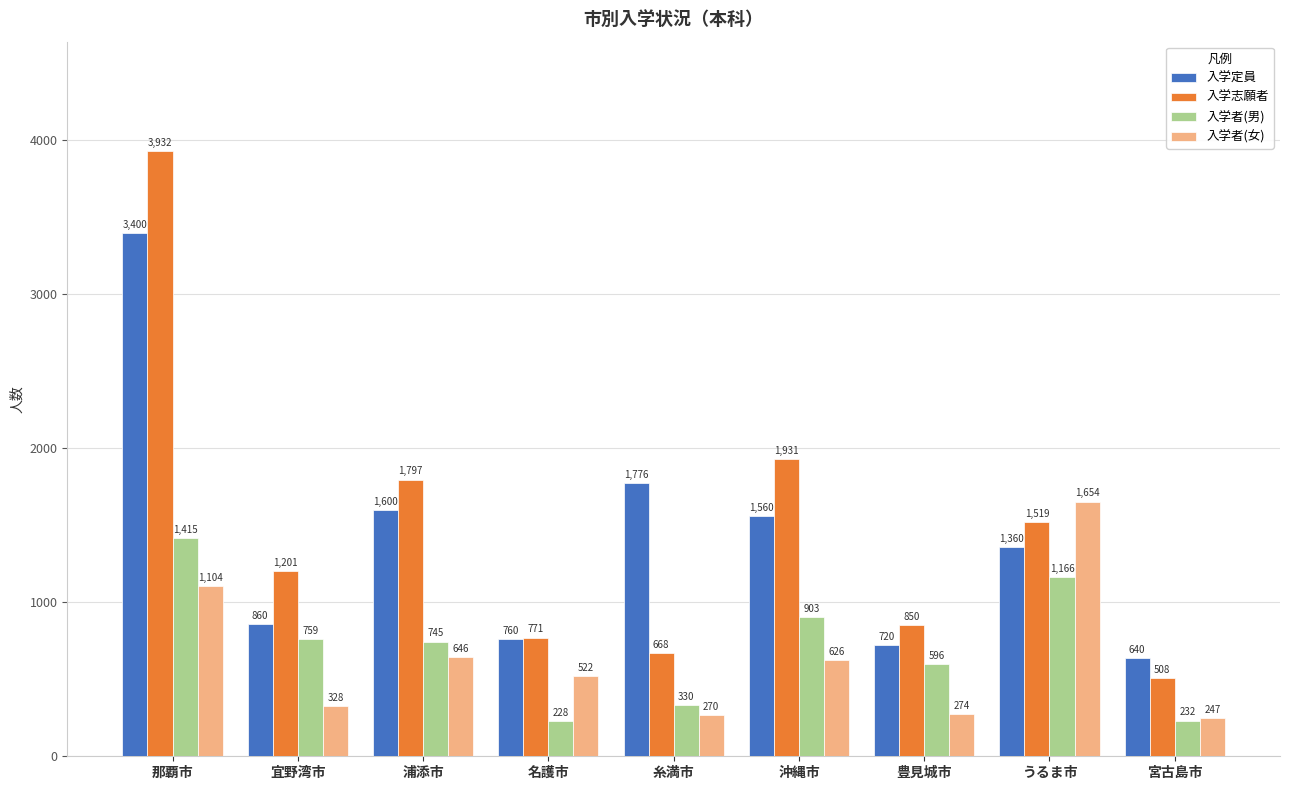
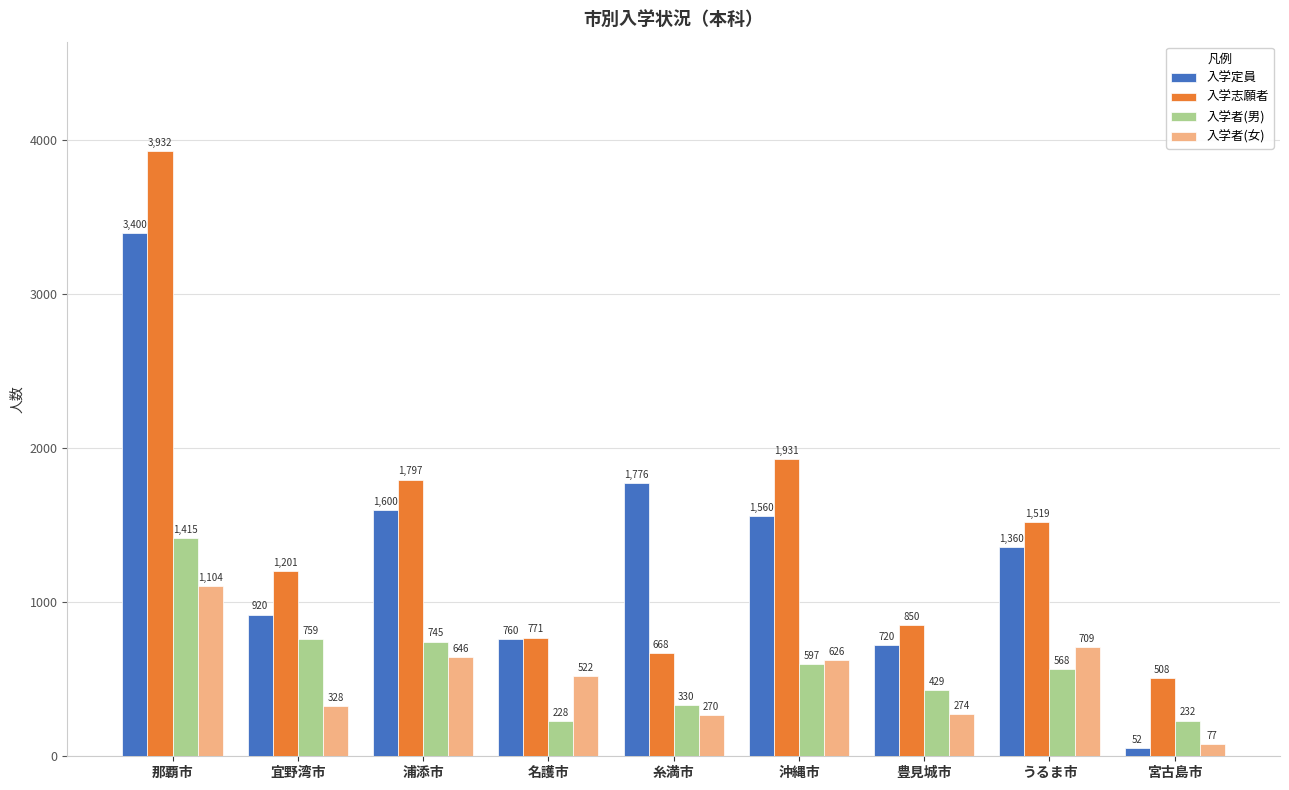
入学定員, 宜野湾市: 860 -> 920
入学者(男), 沖縄市: 903 -> 597
入学者(男), 豊見城市: 596 -> 429
入学者(男), うるま市: 1,166 -> 568
入学者(女), うるま市: 1,654 -> 709
入学定員, 宮古島市: 640 -> 52
入学者(女), 宮古島市: 247 -> 77
